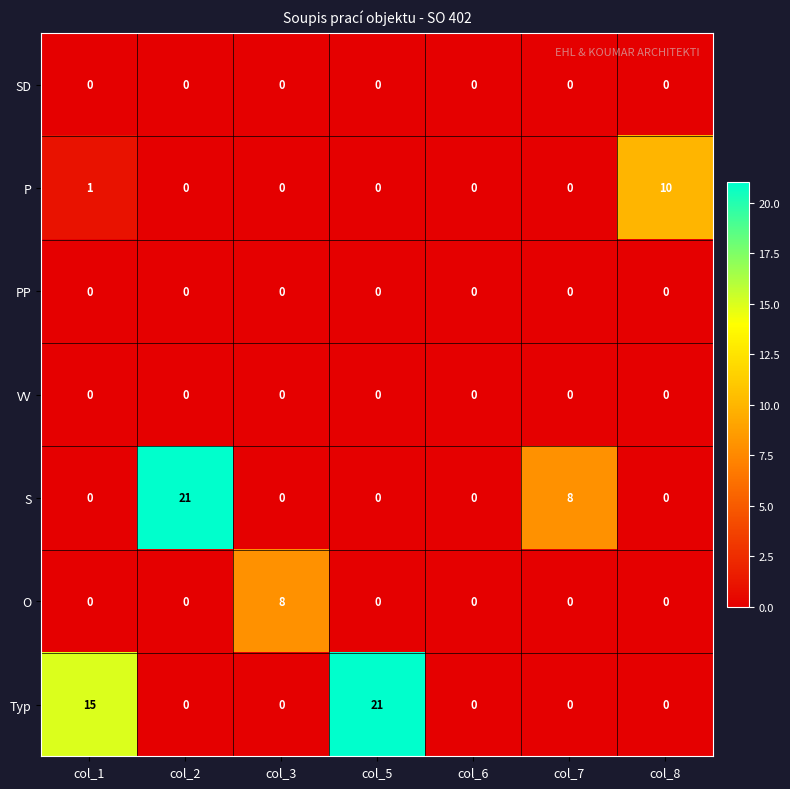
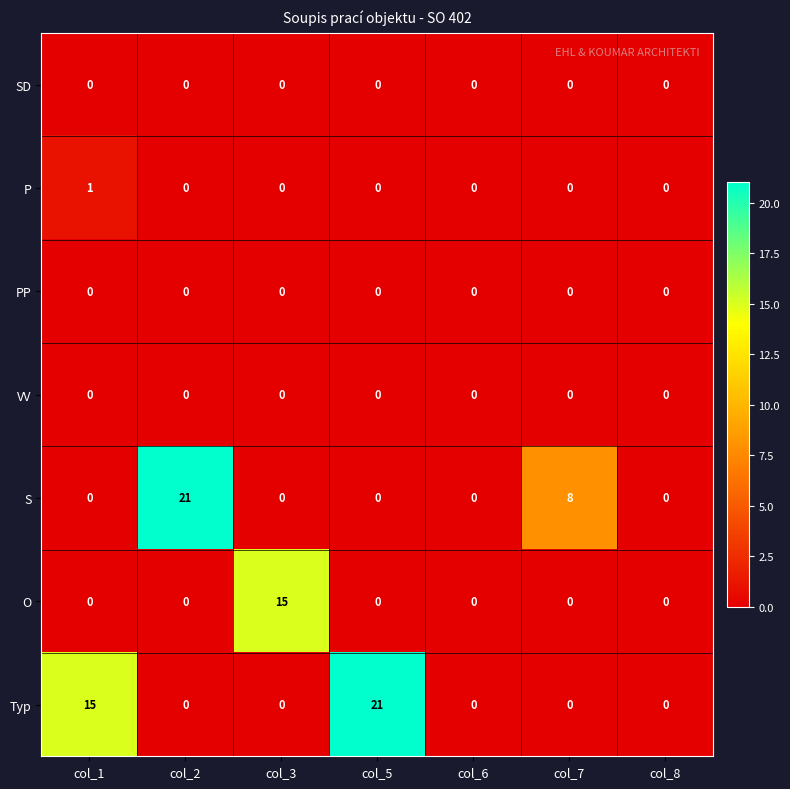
P, col_8: 10 -> 0
O, col_3: 8 -> 15
